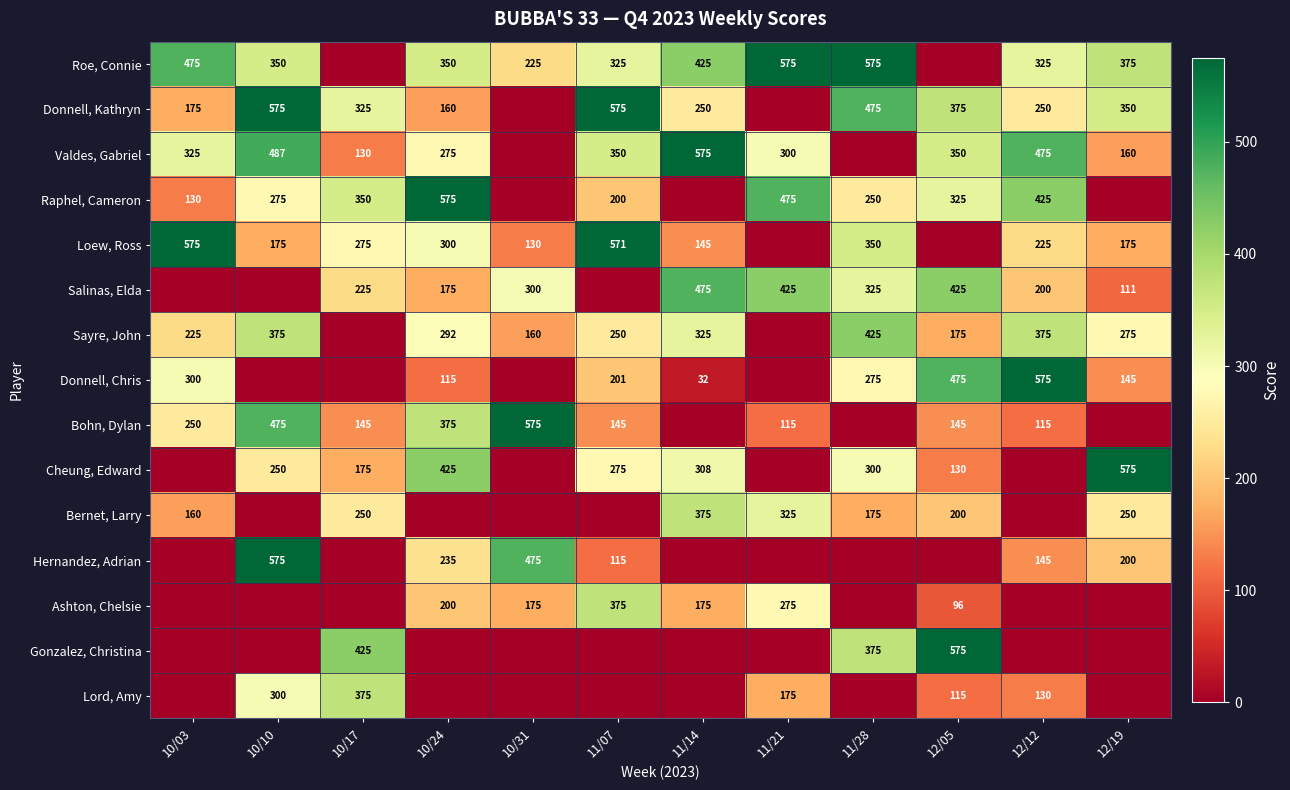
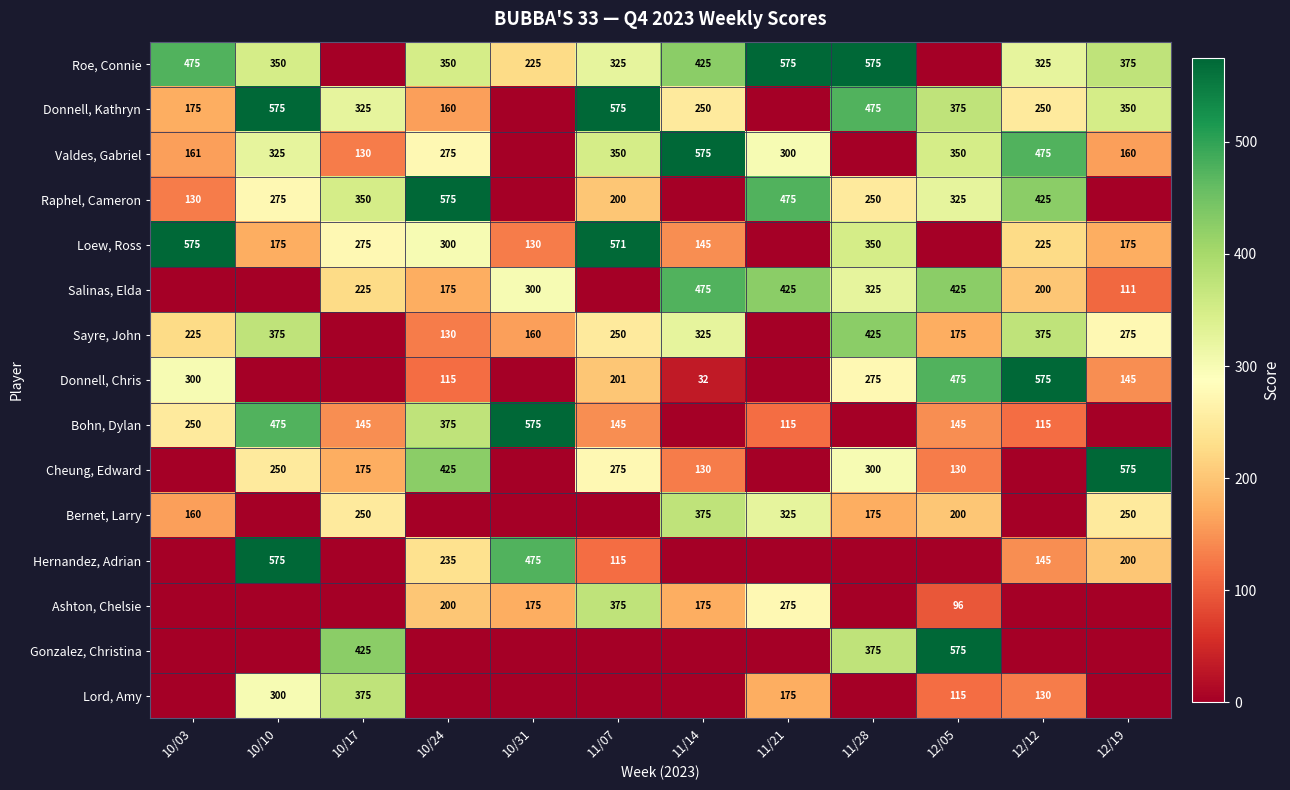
Valdes, Gabriel, 10/03: 325 -> 161
Valdes, Gabriel, 10/10: 487 -> 325
Sayre, John, 10/24: 292 -> 130
Cheung, Edward, 11/14: 308 -> 130
